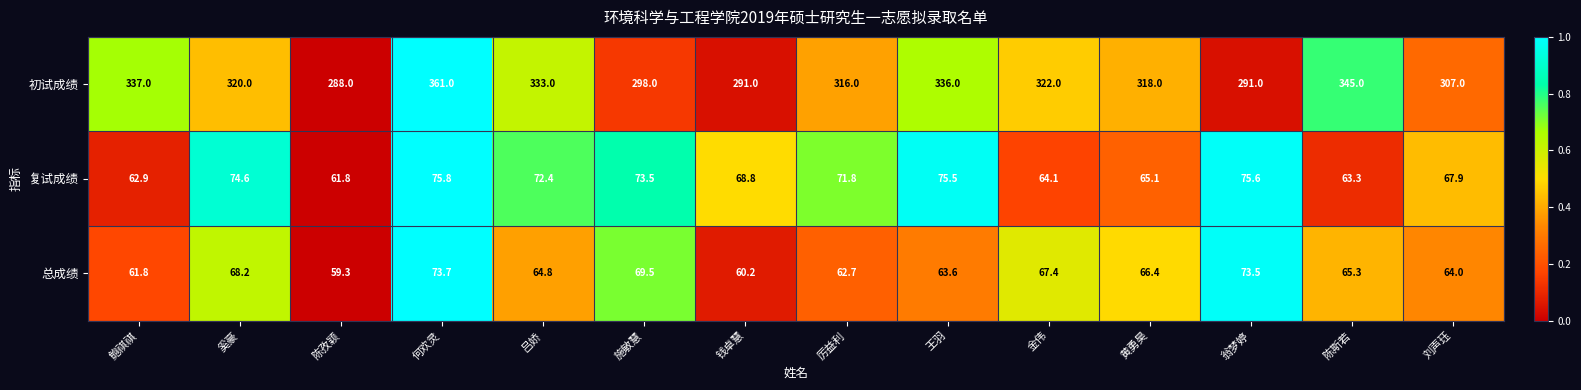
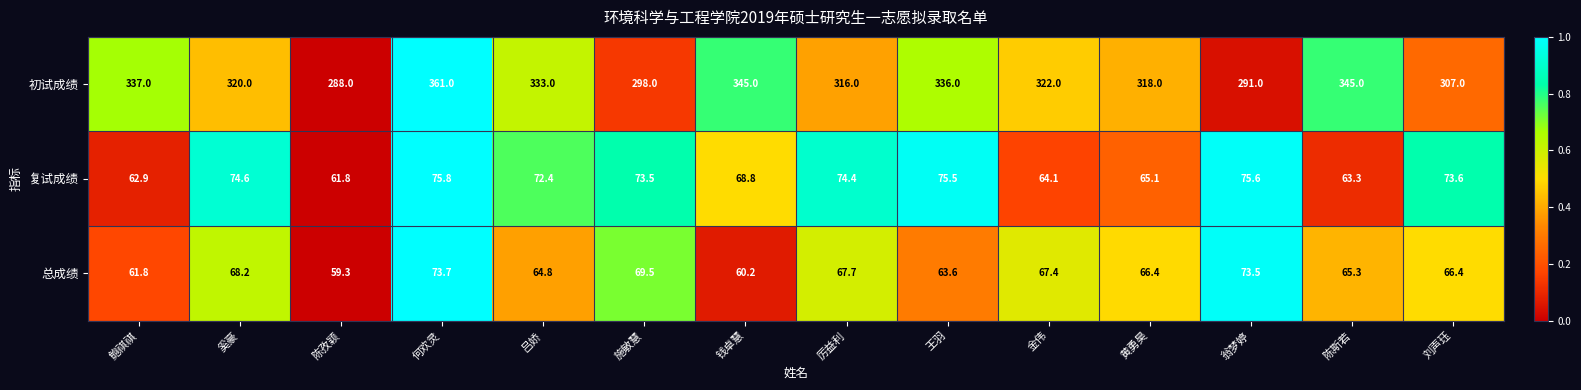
初试成绩, 钱卓慧: 291.0 -> 345.0
复试成绩, 厉益利: 71.8 -> 74.4
复试成绩, 刘声珏: 67.9 -> 73.6
总成绩, 厉益利: 62.7 -> 67.7
总成绩, 刘声珏: 64.0 -> 66.4
